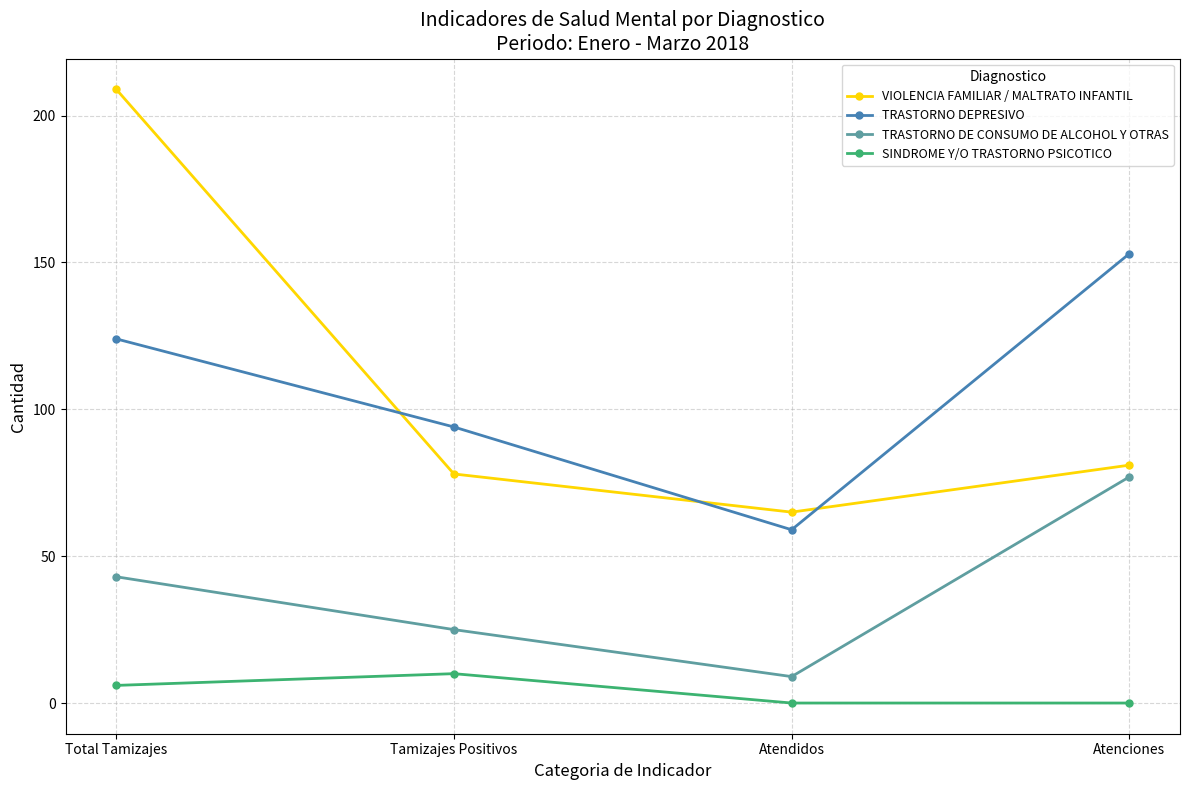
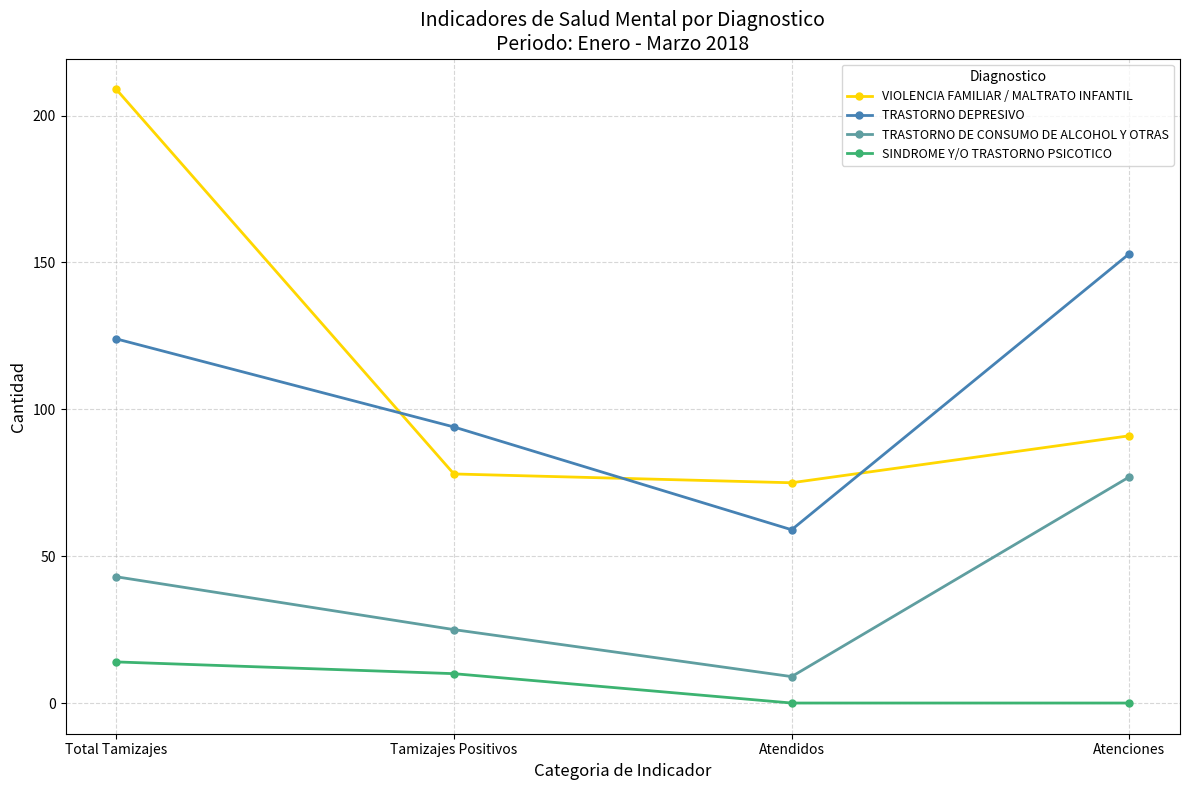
SINDROME Y/O TRASTORNO PSICOTICO, Total Tamizajes: 6 -> 14
VIOLENCIA FAMILIAR / MALTRATO INFANTIL, Atendidos: 65 -> 75
VIOLENCIA FAMILIAR / MALTRATO INFANTIL, Atenciones: 81 -> 91
